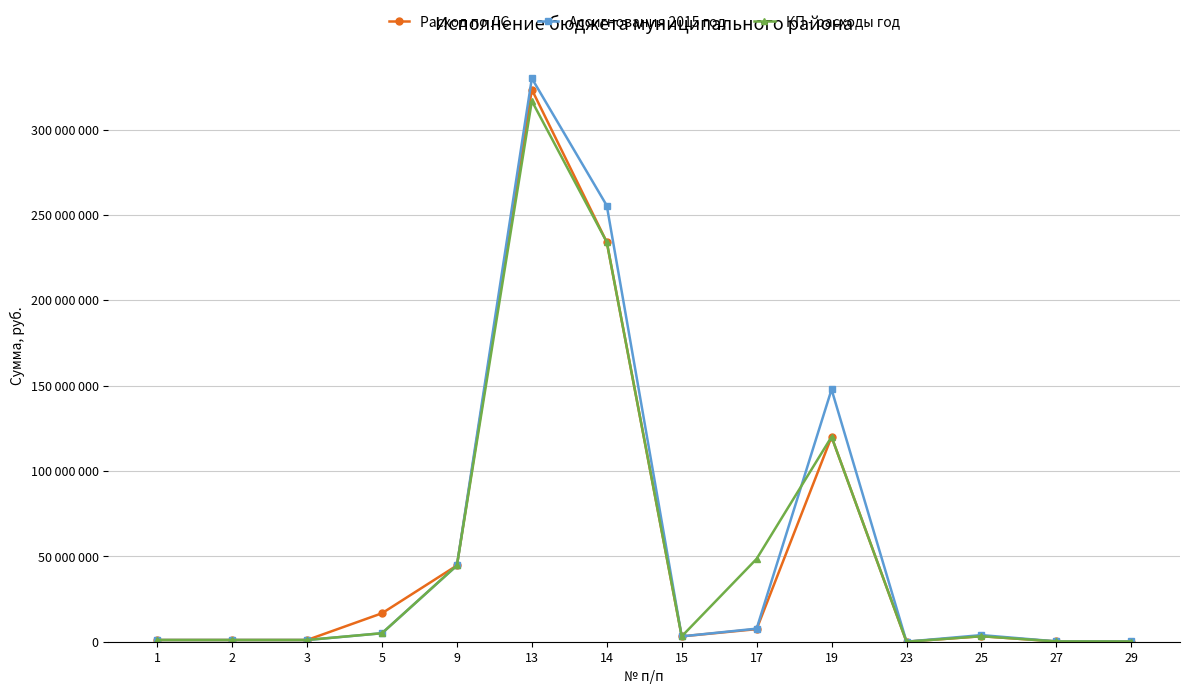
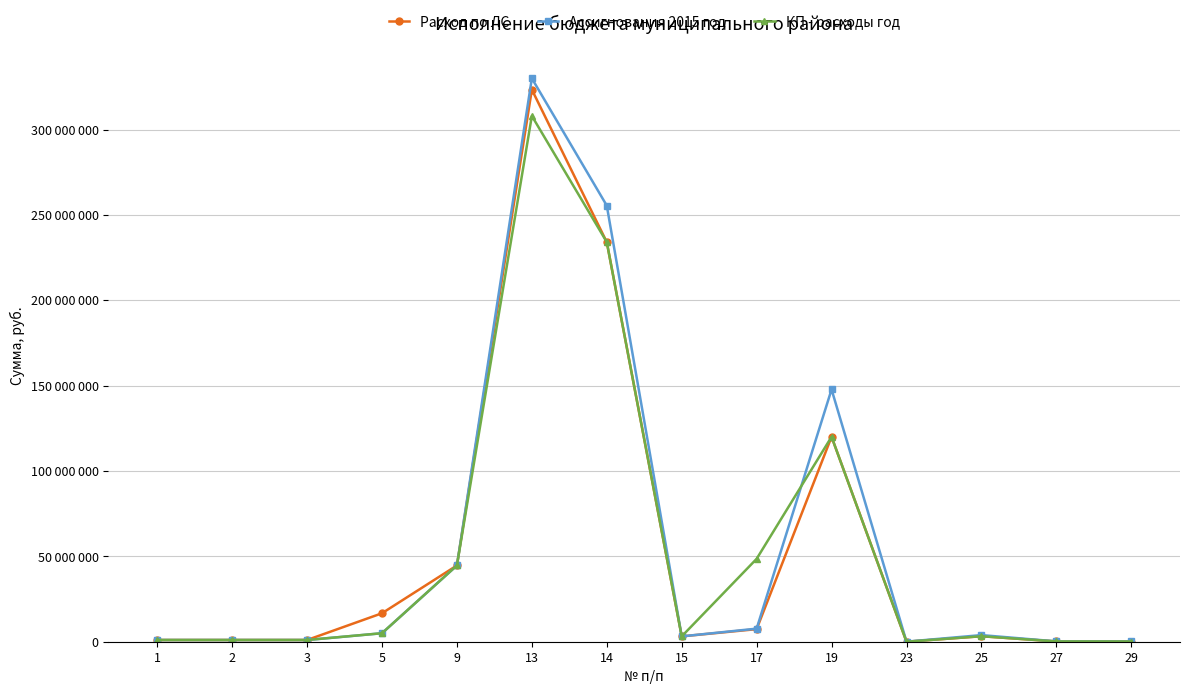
КП - расходы год, 13: 317000000 -> 308000000
